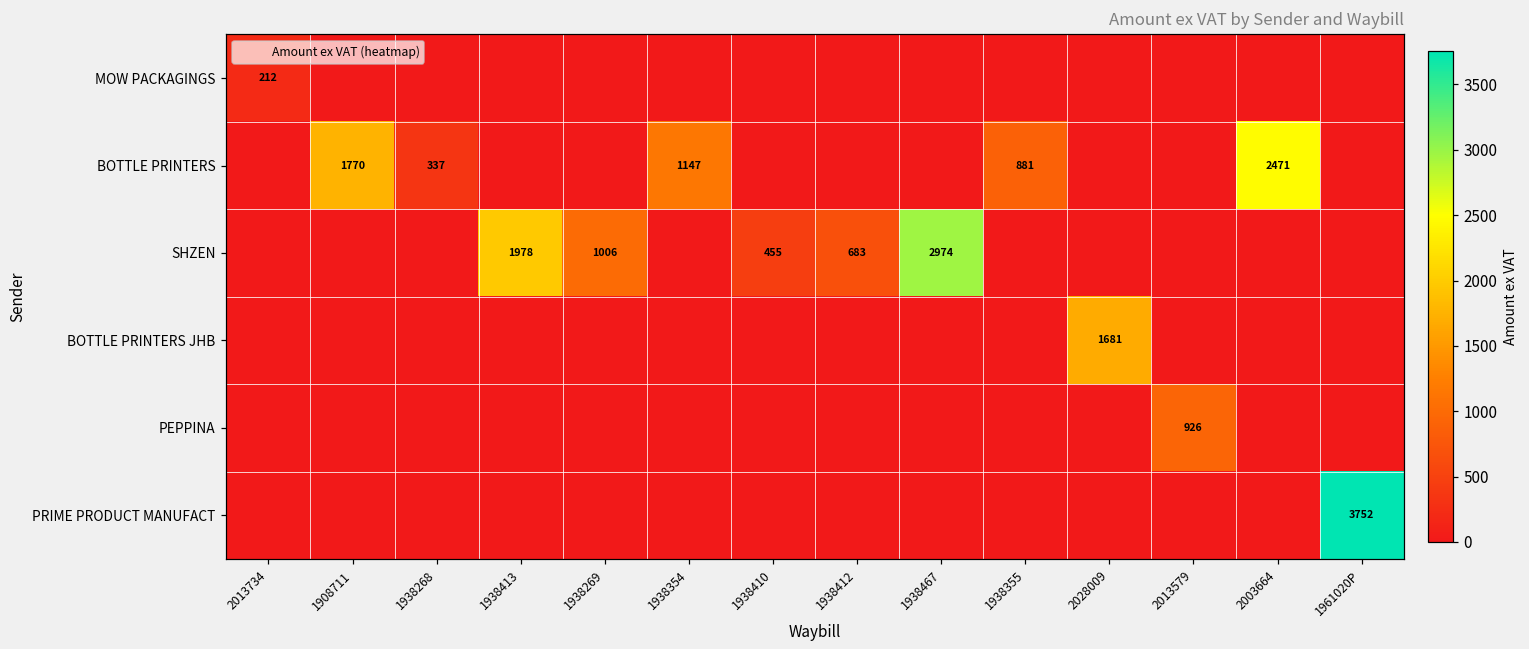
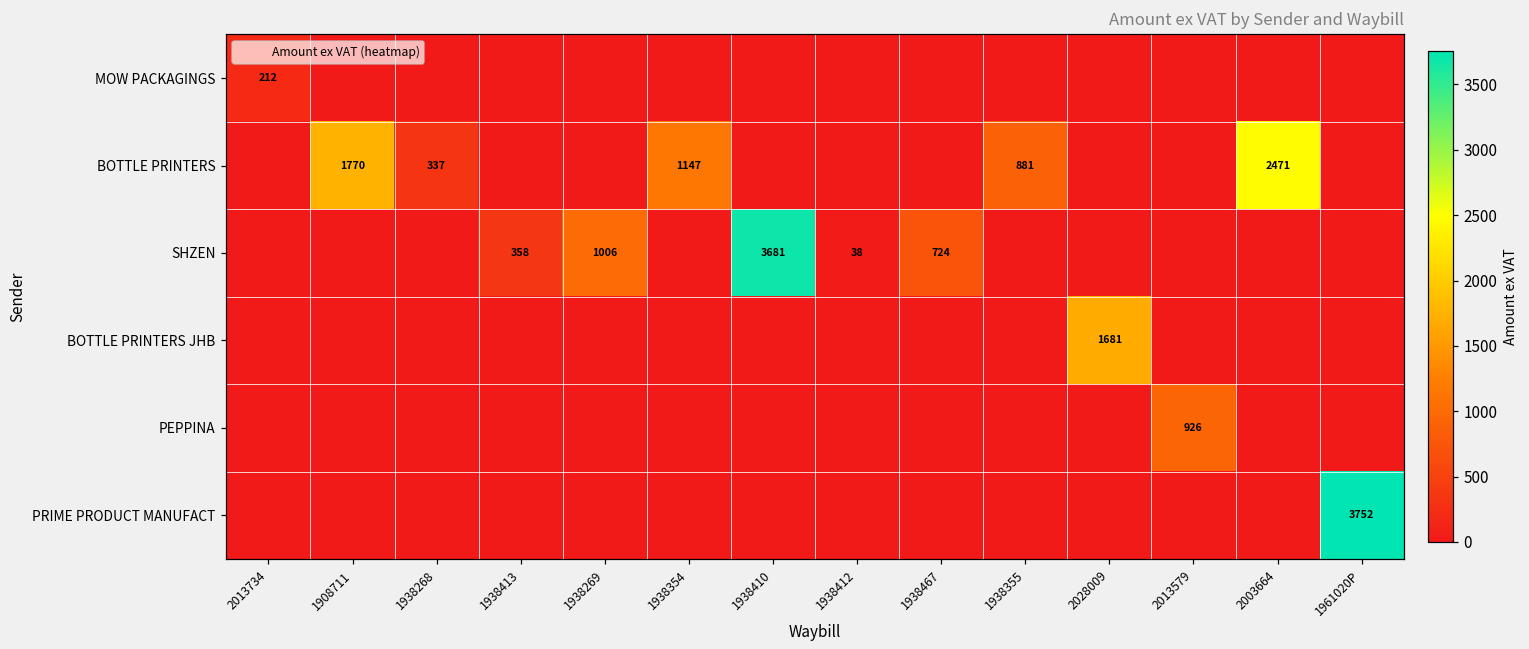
SHZEN, 1938413: 1978 -> 358
SHZEN, 1938410: 455 -> 3681
SHZEN, 1938412: 683 -> 38
SHZEN, 1938467: 2974 -> 724
